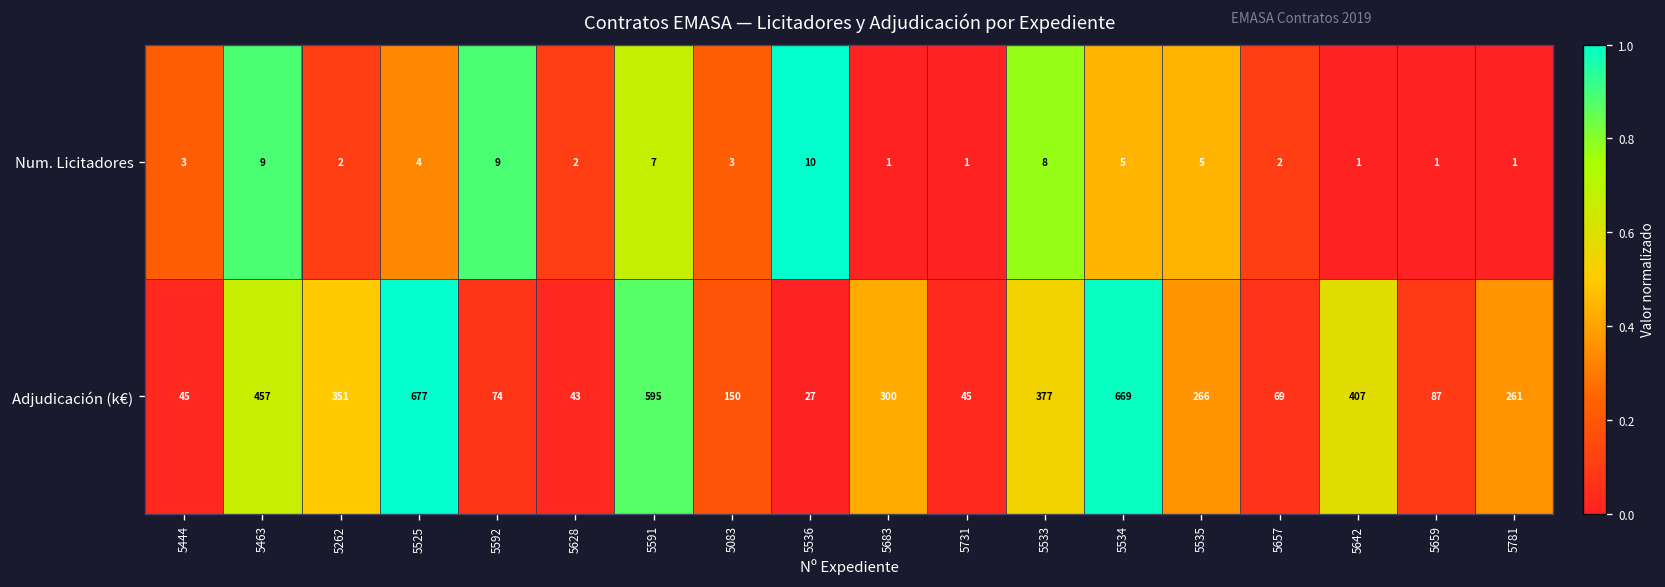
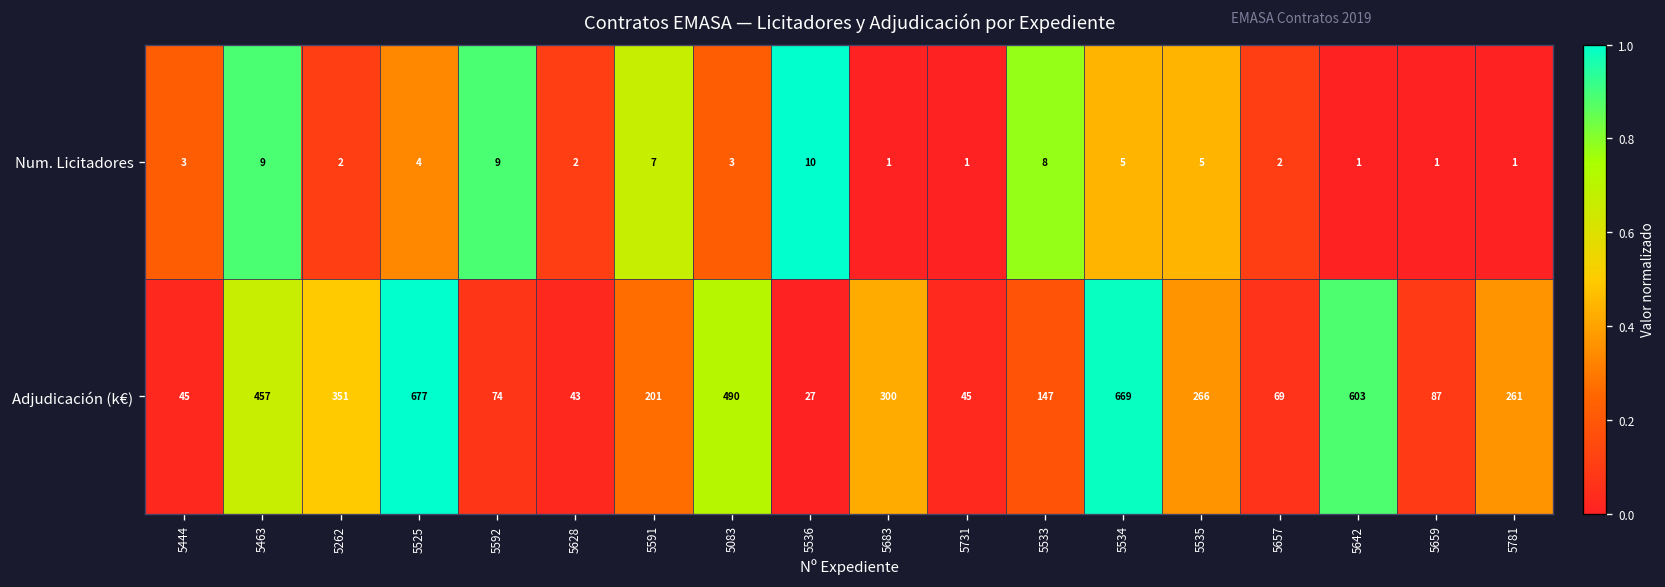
Adjudicación (k€), 5591: 595 -> 201
Adjudicación (k€), 5083: 150 -> 490
Adjudicación (k€), 5533: 377 -> 147
Adjudicación (k€), 5642: 407 -> 603
